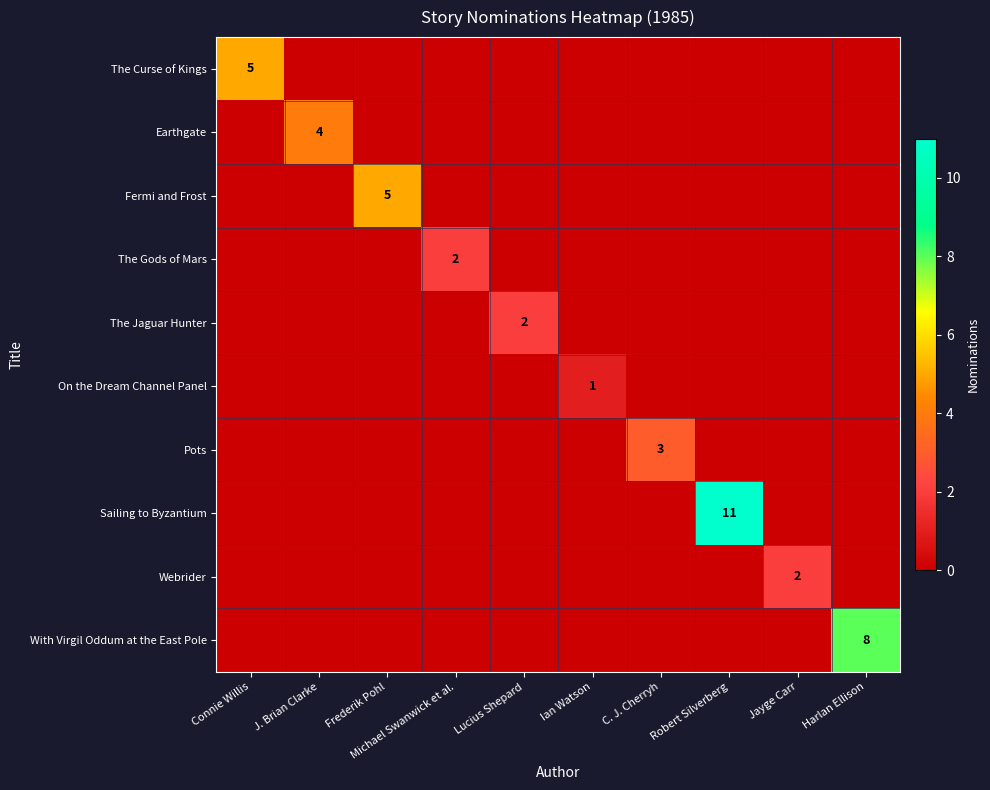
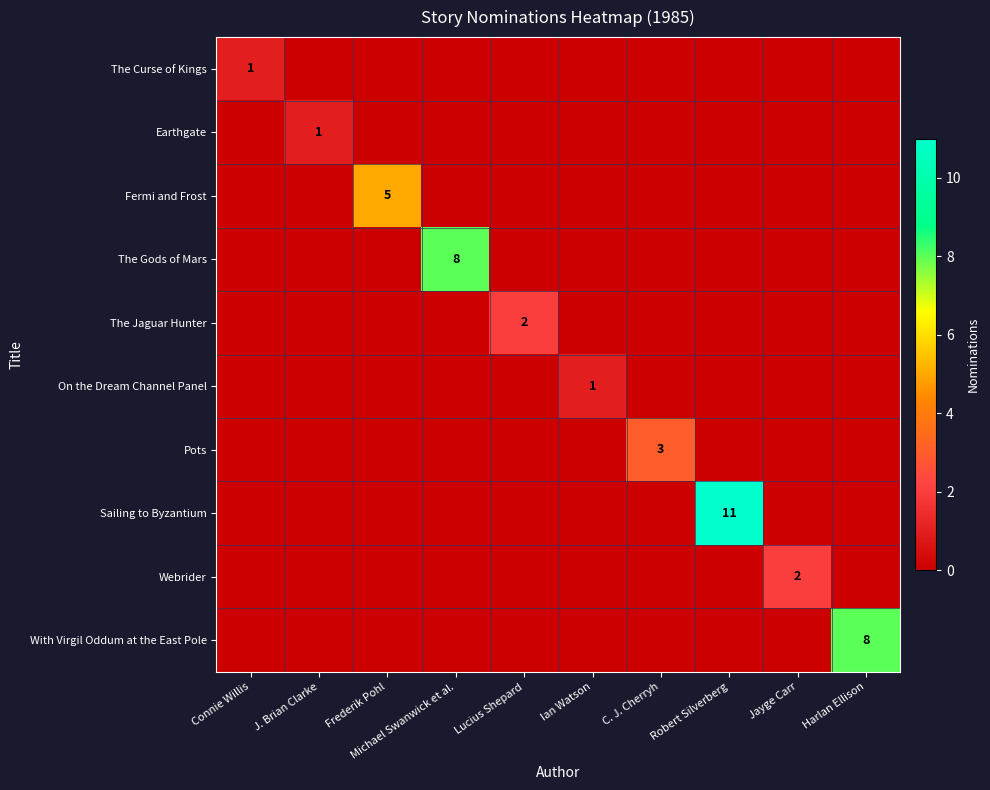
The Curse of Kings, Connie Willis: 5 -> 1
Earthgate, J. Brian Clarke: 4 -> 1
The Gods of Mars, Michael Swanwick et al.: 2 -> 8
